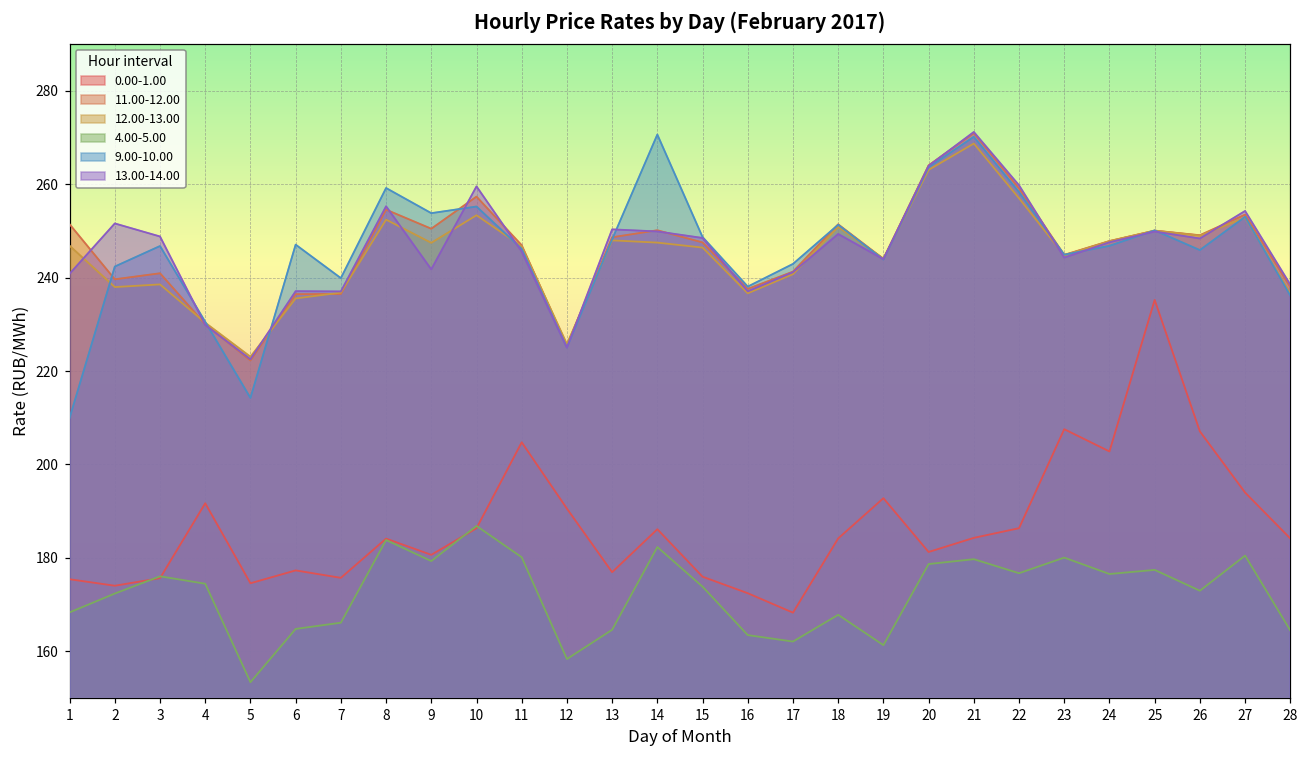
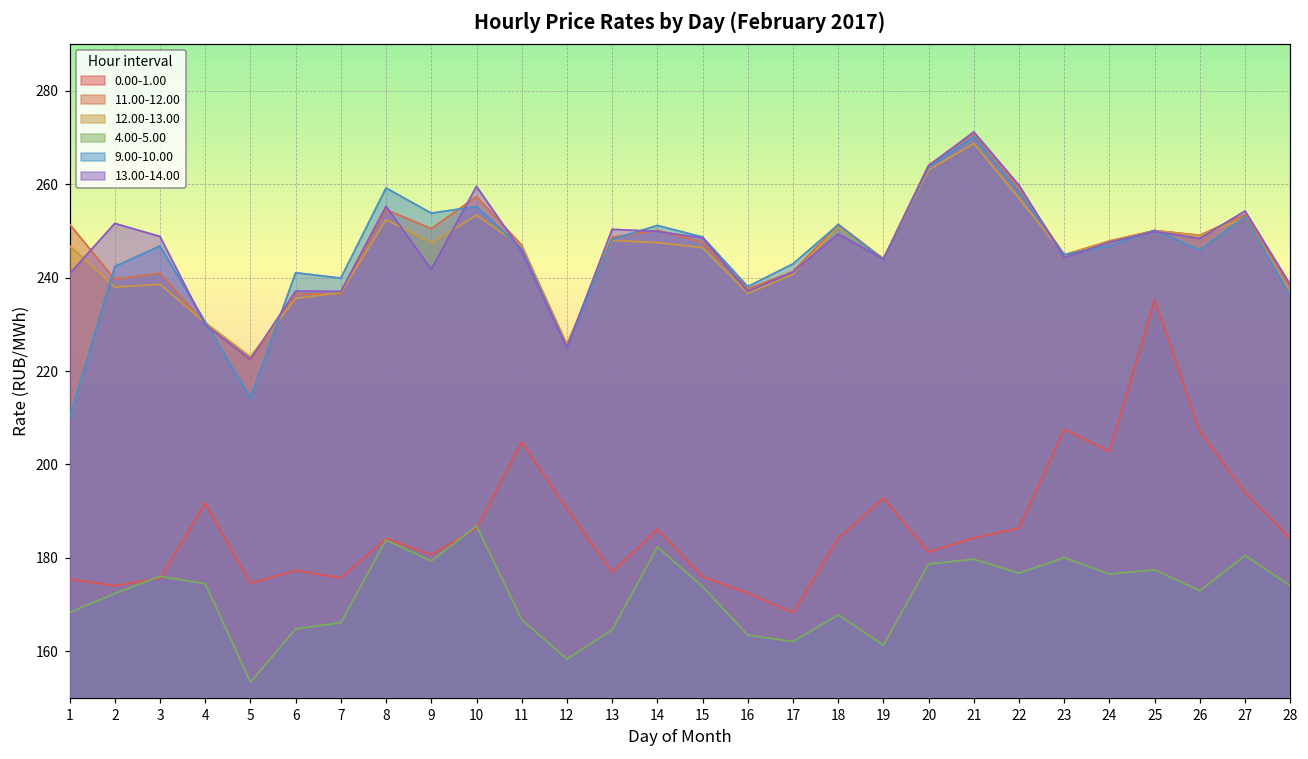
9.00-10.00, 6: 247 -> 241
4.00-5.00, 11: 180 -> 167
9.00-10.00, 14: 271 -> 251
4.00-5.00, 28: 164 -> 174
